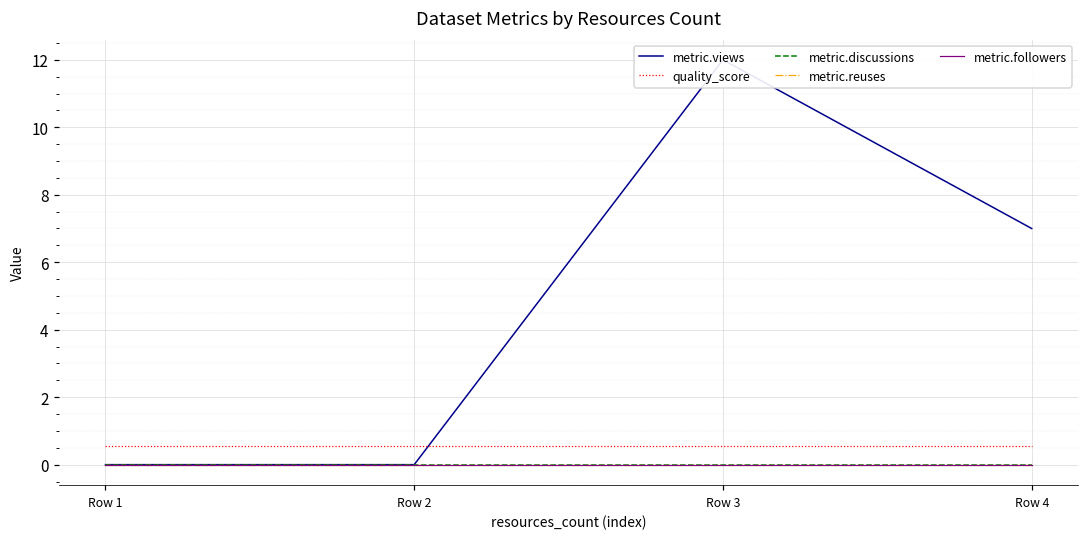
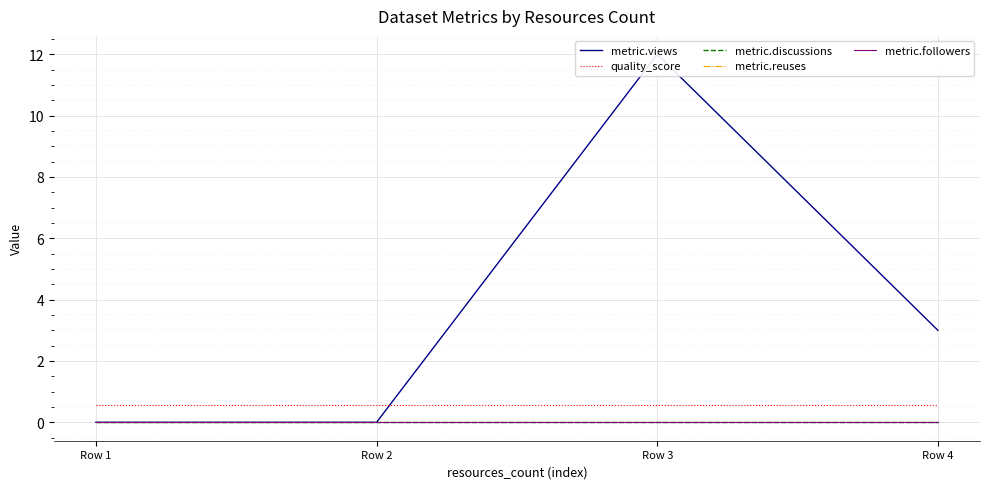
metric.views, Row 4: 7 -> 3
